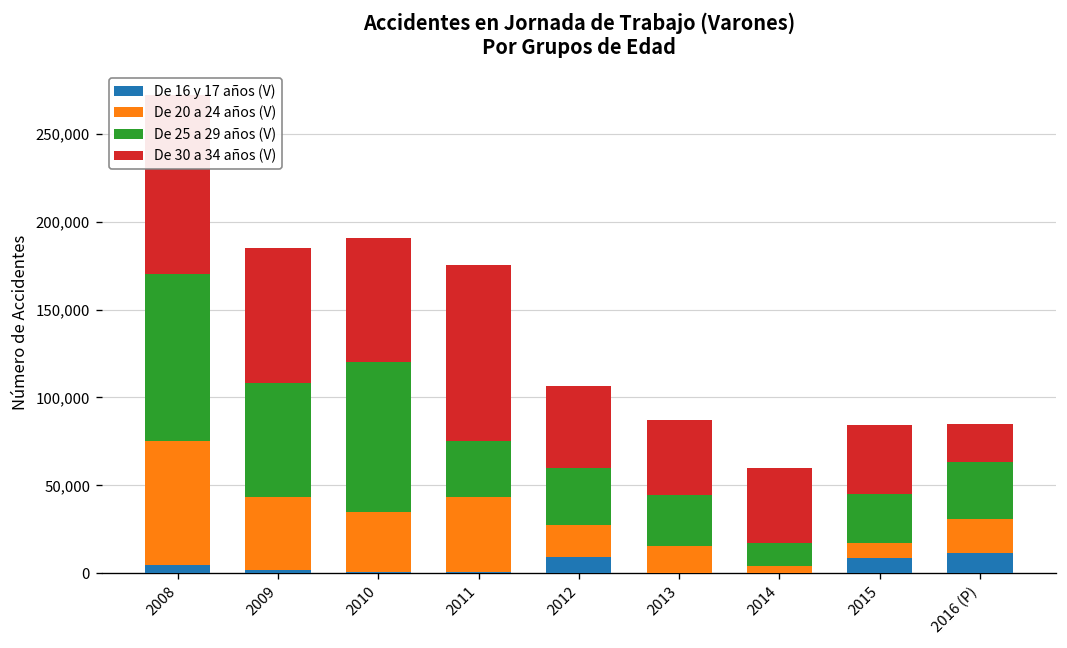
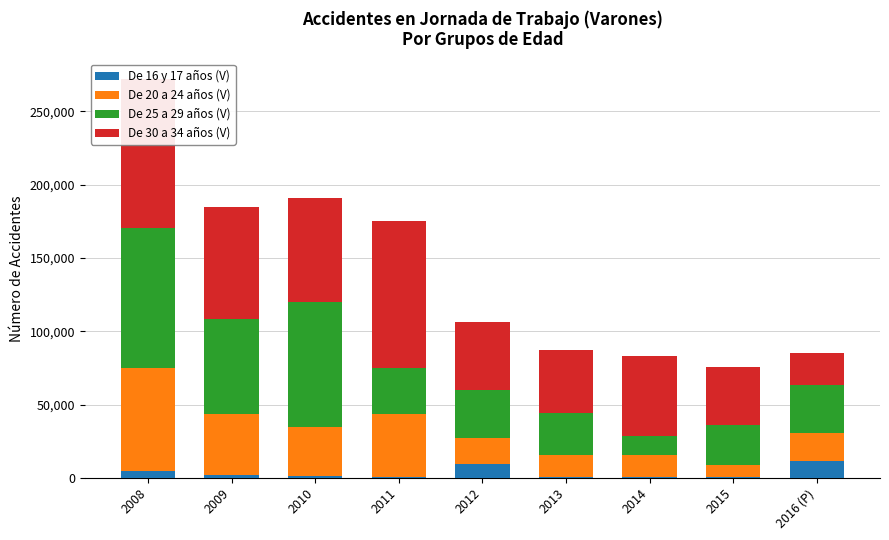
De 20 a 24 años (V), 2014: 4,000 -> 15,000
De 30 a 34 años (V), 2014: 43,000 -> 55,000
De 16 y 17 años (V), 2015: 9,000 -> 0
